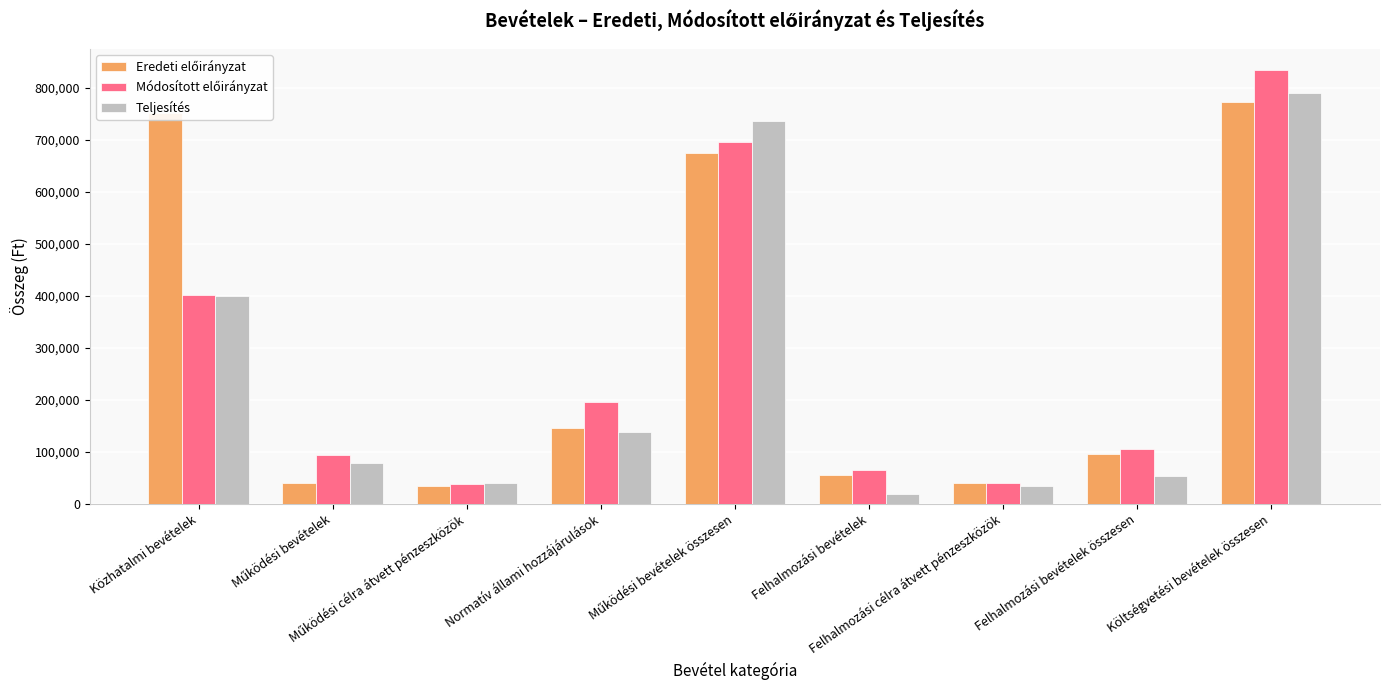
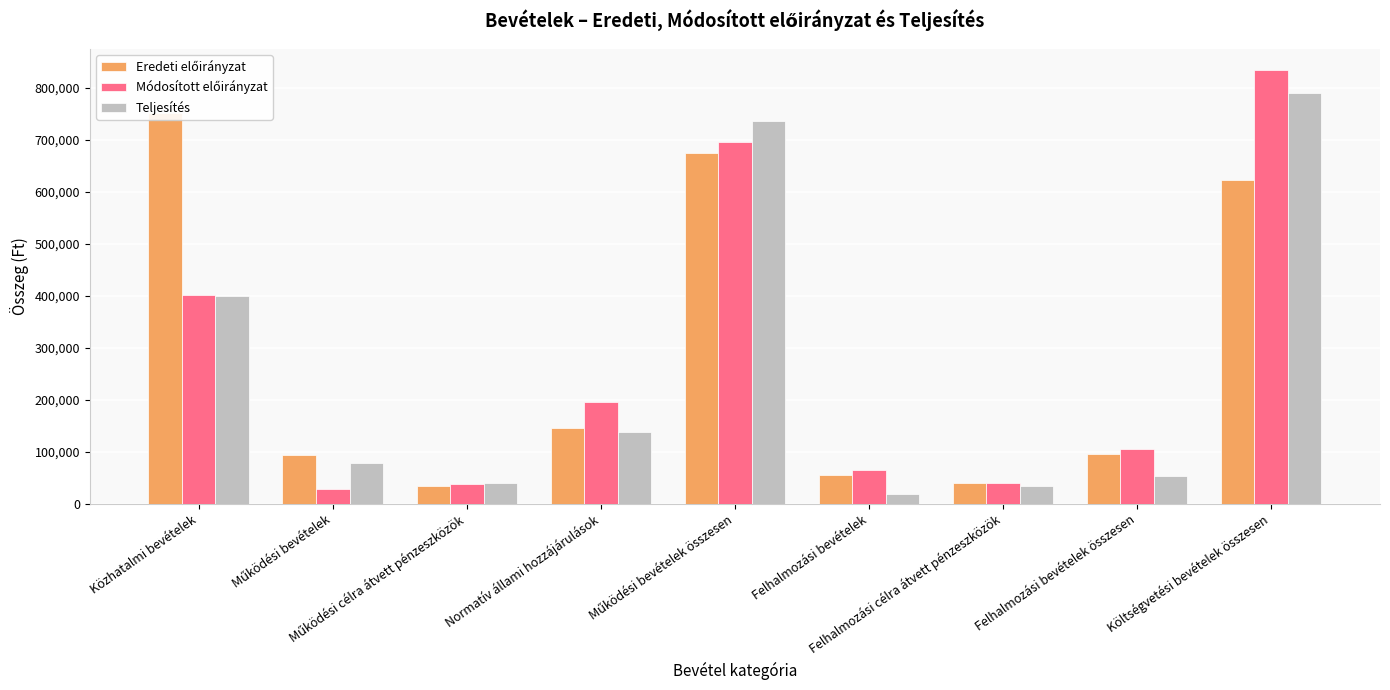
Eredeti előirányzat, Működési bevételek: 40,000 -> 90,000
Módosított előirányzat, Működési bevételek: 90,000 -> 30,000
Eredeti előirányzat, Költségvetési bevételek összesen: 770,000 -> 620,000
